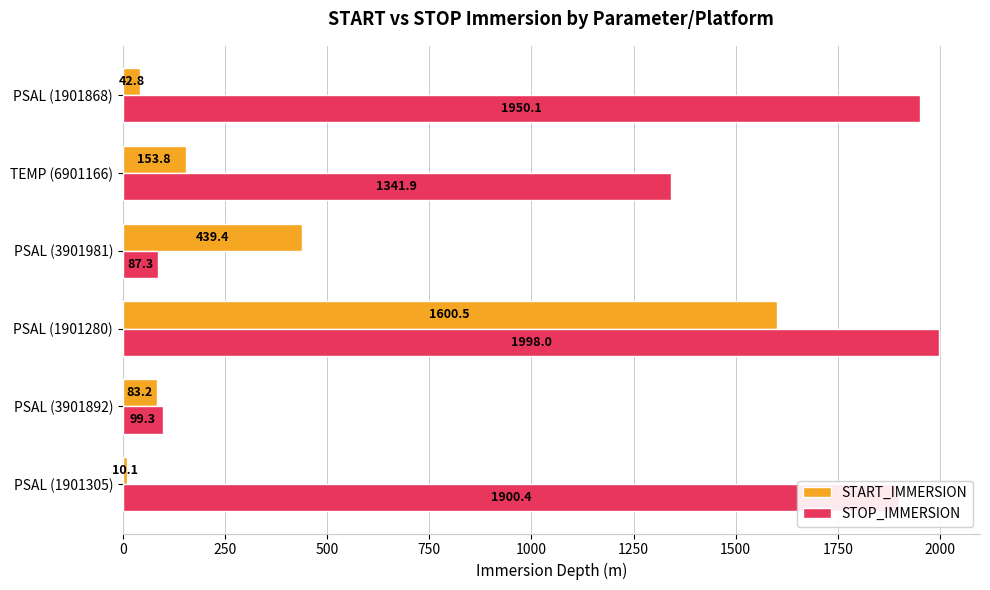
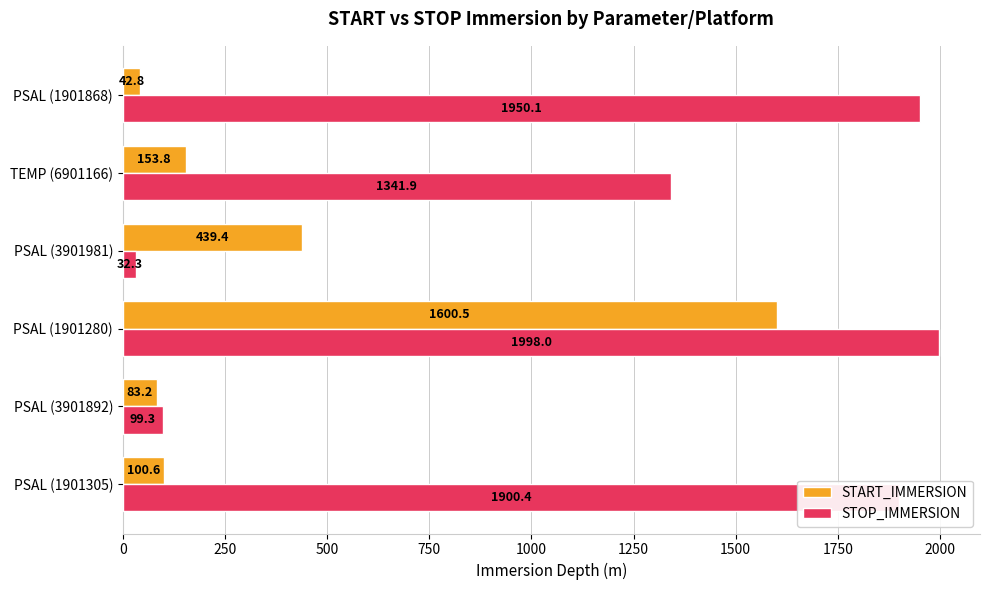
STOP_IMMERSION, PSAL (3901981): 87.3 -> 32.3
START_IMMERSION, PSAL (1901305): 10.1 -> 100.6
